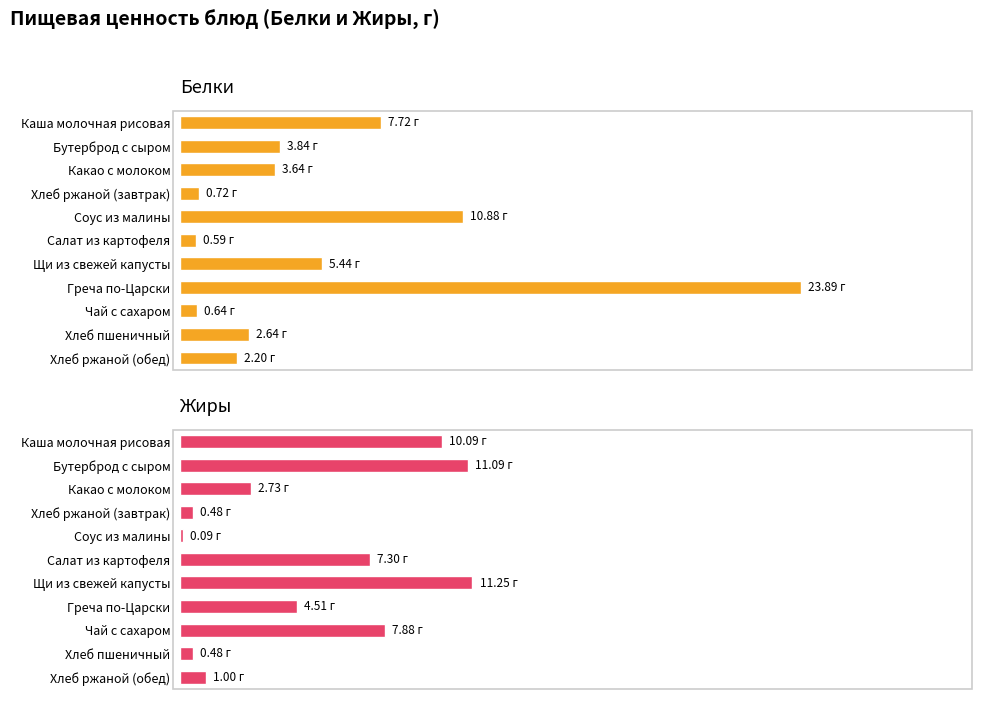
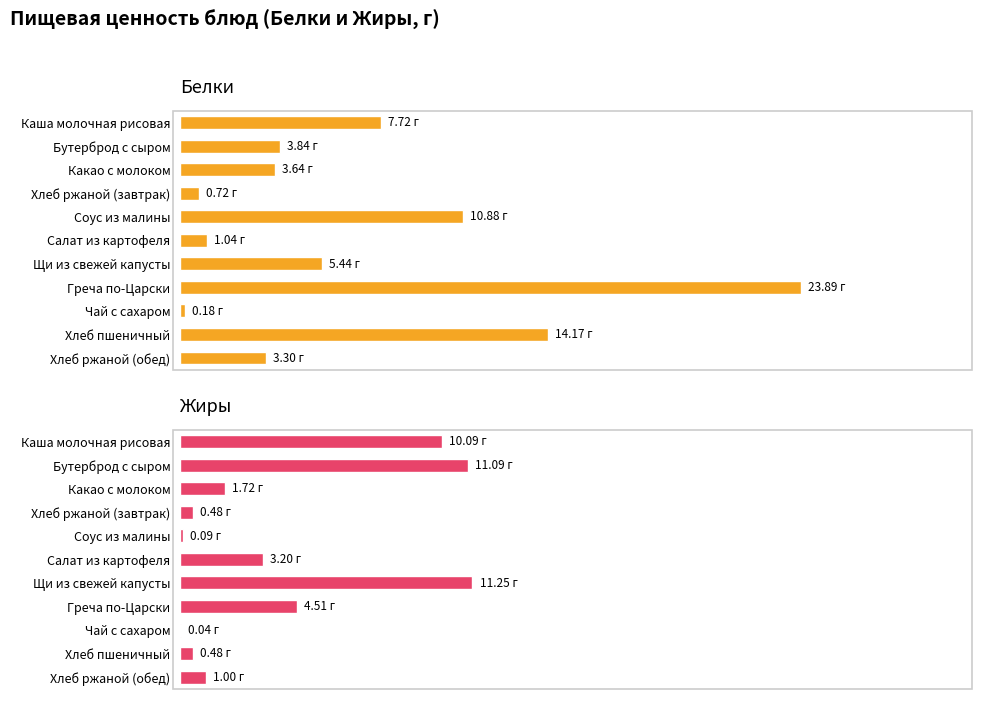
Белки, Салат из картофеля: 0.59 -> 1.04
Белки, Чай с сахаром: 0.64 -> 0.18
Белки, Хлеб пшеничный: 2.64 -> 14.17
Белки, Хлеб ржаной (обед): 2.20 -> 3.30
Жиры, Какао с молоком: 2.73 -> 1.72
Жиры, Салат из картофеля: 7.30 -> 3.20
Жиры, Чай с сахаром: 7.88 -> 0.04
